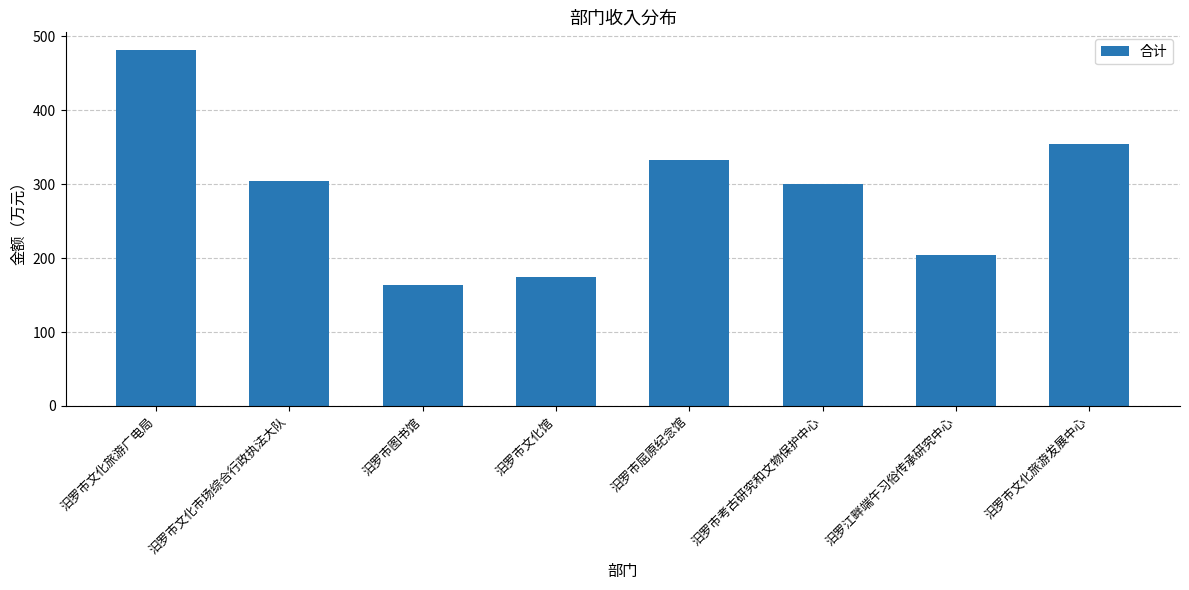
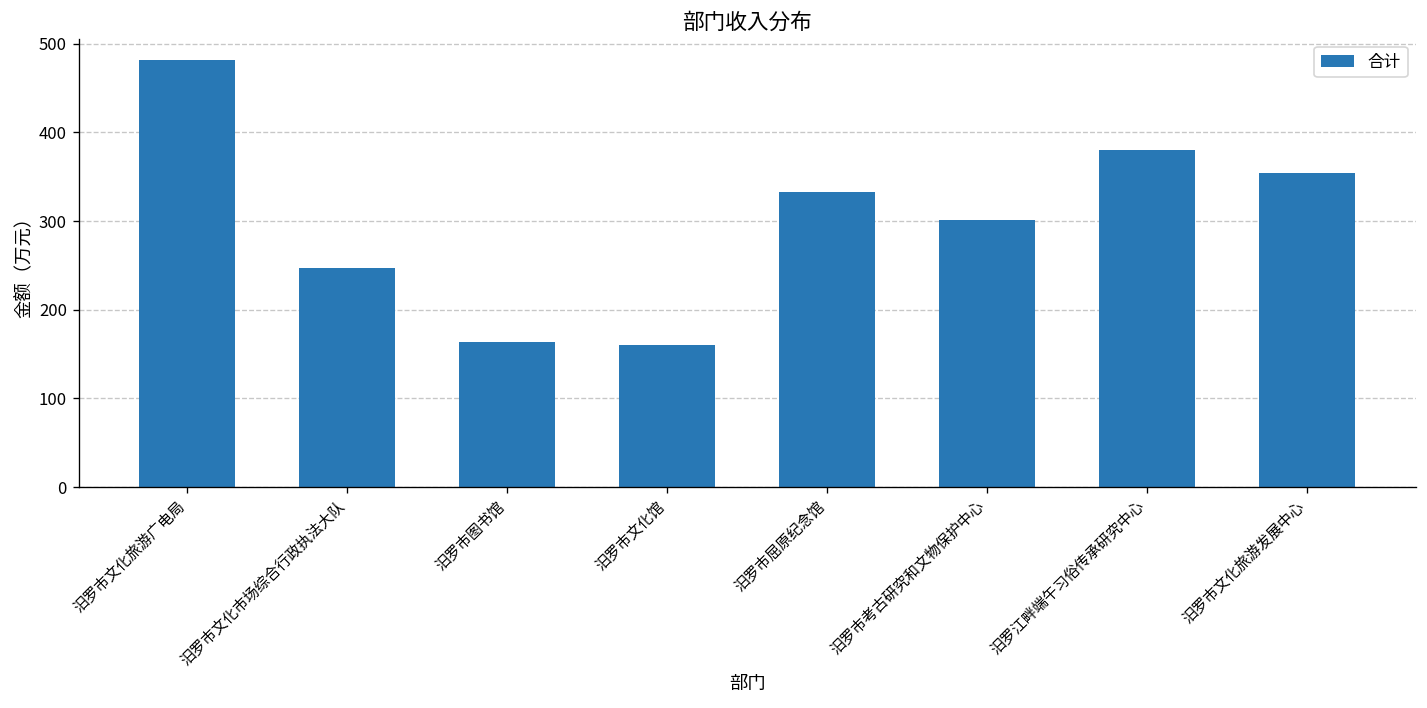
汨罗市文化市场综合行政执法大队: 300 -> 250
汨罗市文化馆: 170 -> 160
汨罗江畔端午习俗传承研究中心: 200 -> 380
